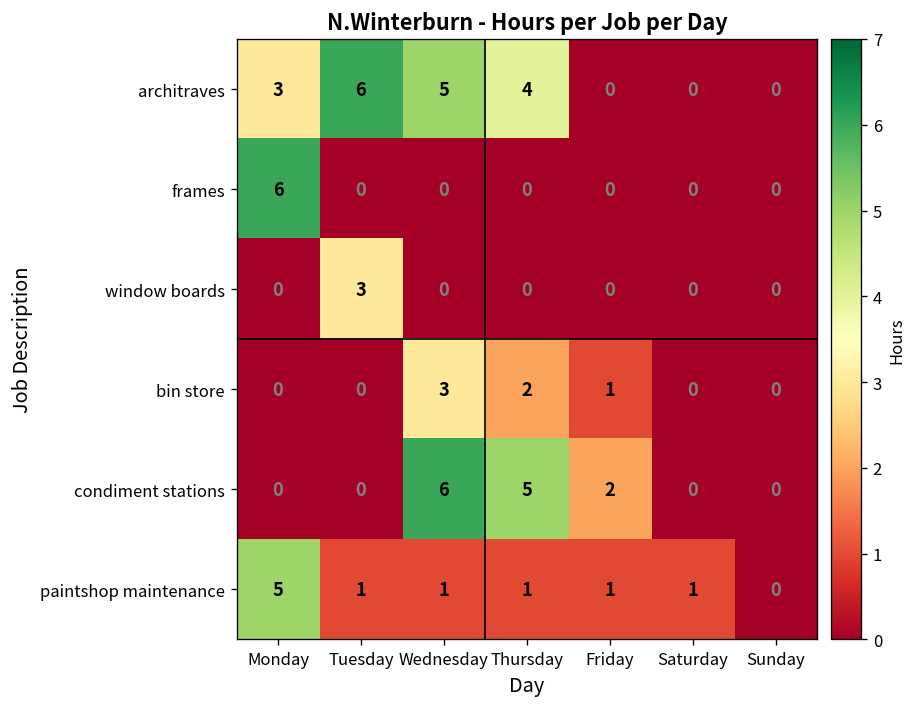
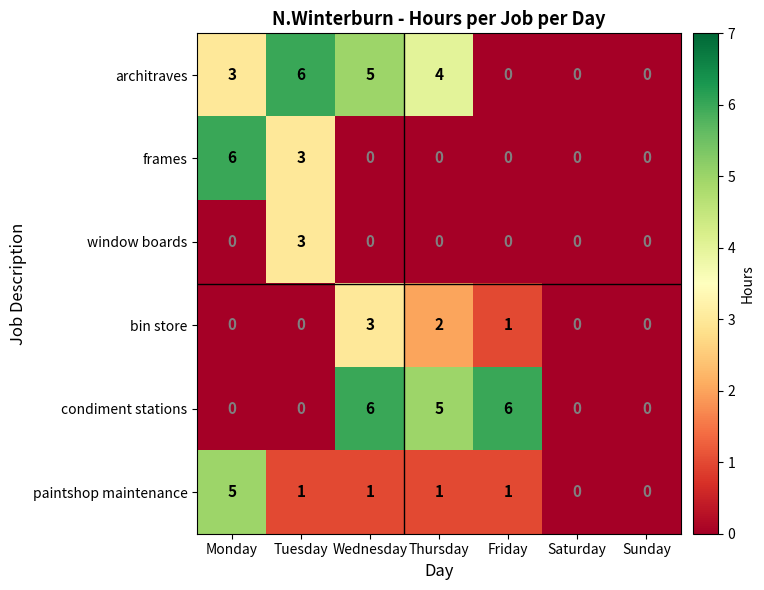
frames, Tuesday: 0 -> 3
condiment stations, Friday: 2 -> 6
paintshop maintenance, Saturday: 1 -> 0
